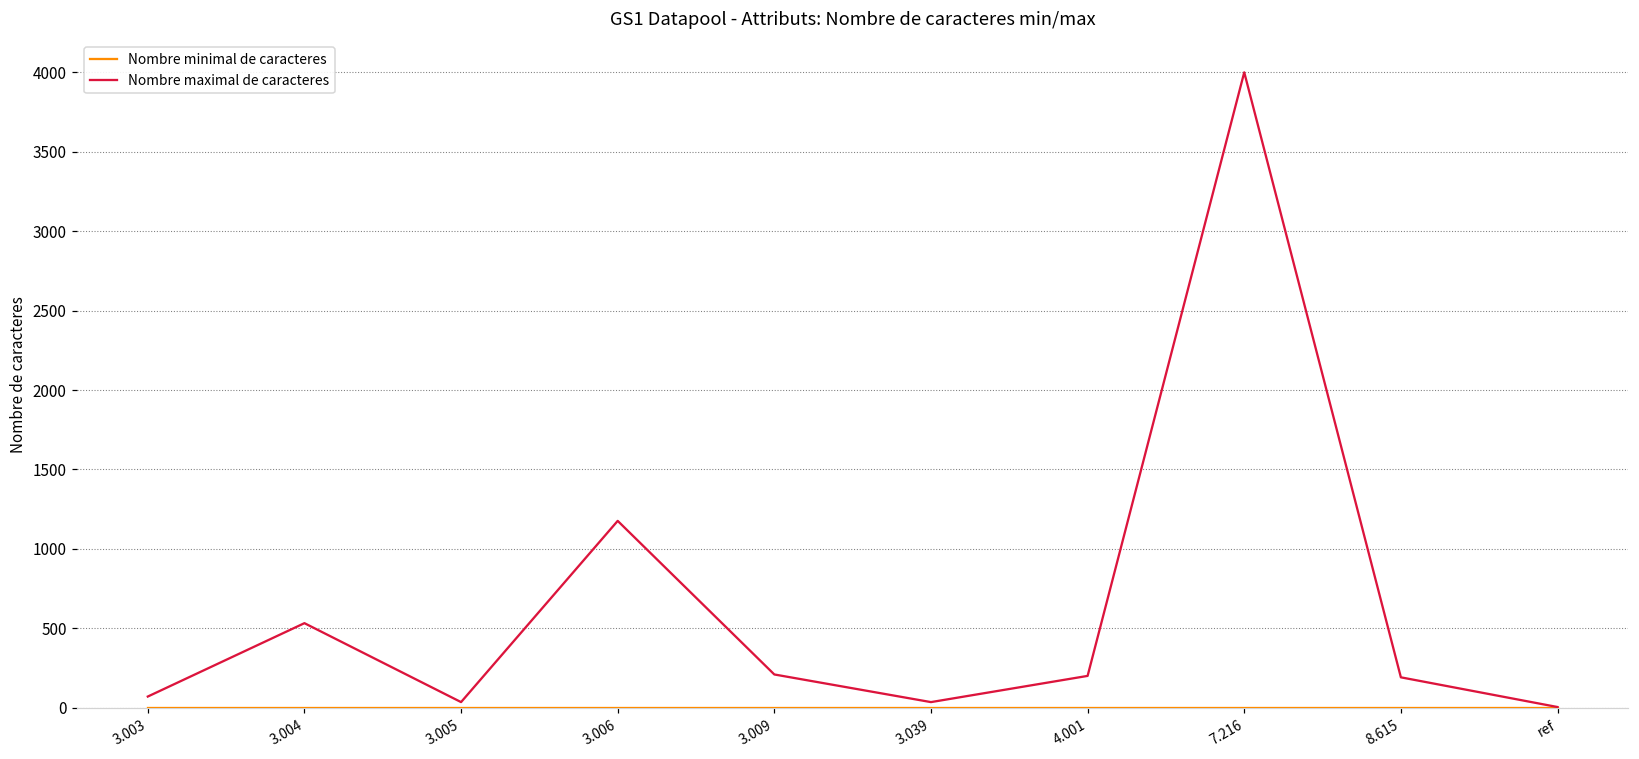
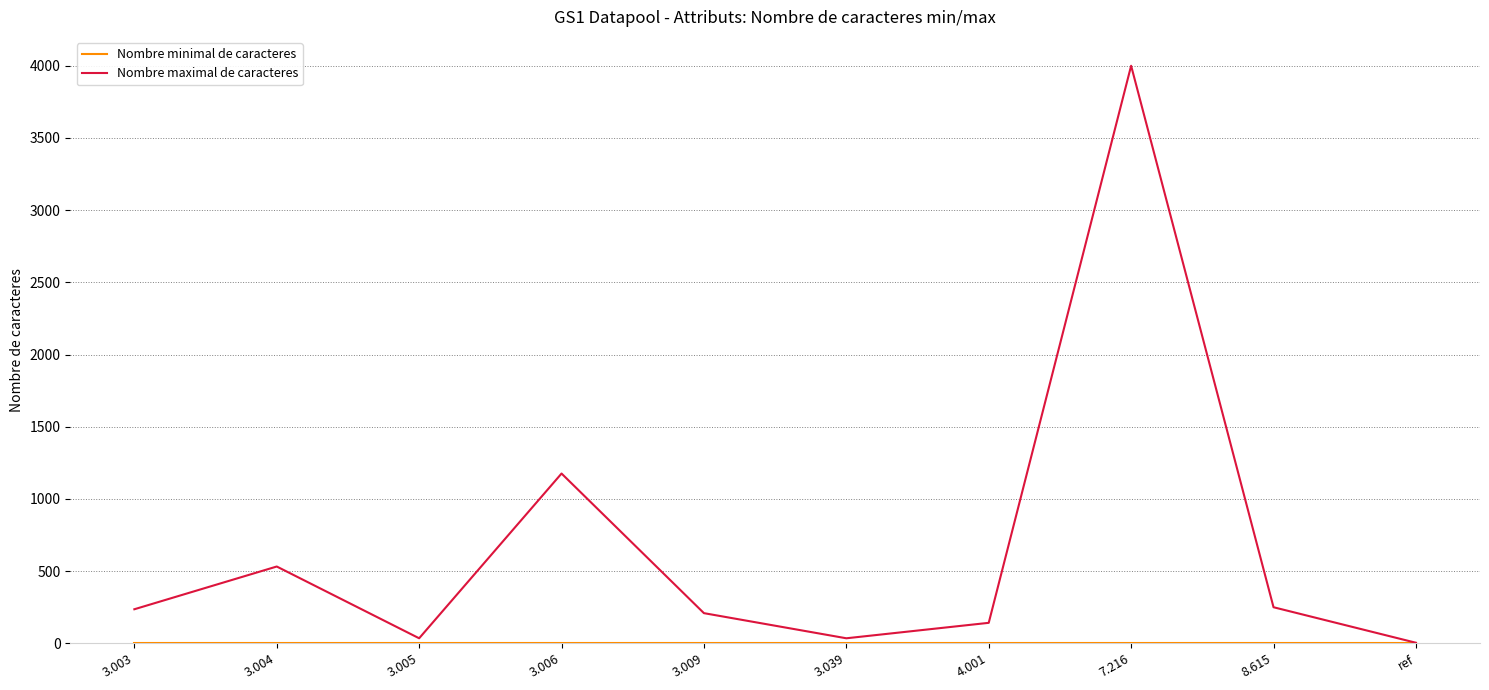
Nombre maximal de caracteres, 3.003: 70 -> 240
Nombre maximal de caracteres, 4.001: 200 -> 140
Nombre maximal de caracteres, 8.615: 190 -> 250
